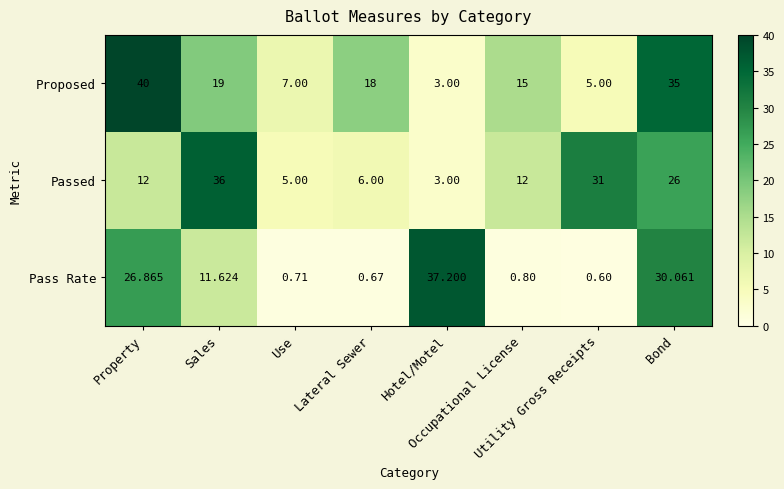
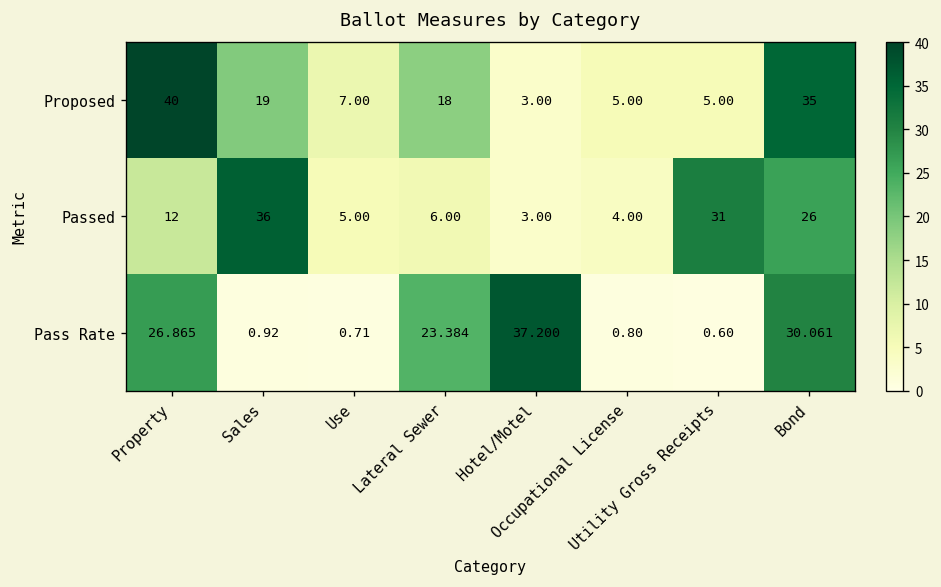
Proposed, Occupational License: 15 -> 5.00
Passed, Occupational License: 12 -> 4.00
Pass Rate, Sales: 11.624 -> 0.92
Pass Rate, Lateral Sewer: 0.67 -> 23.384
